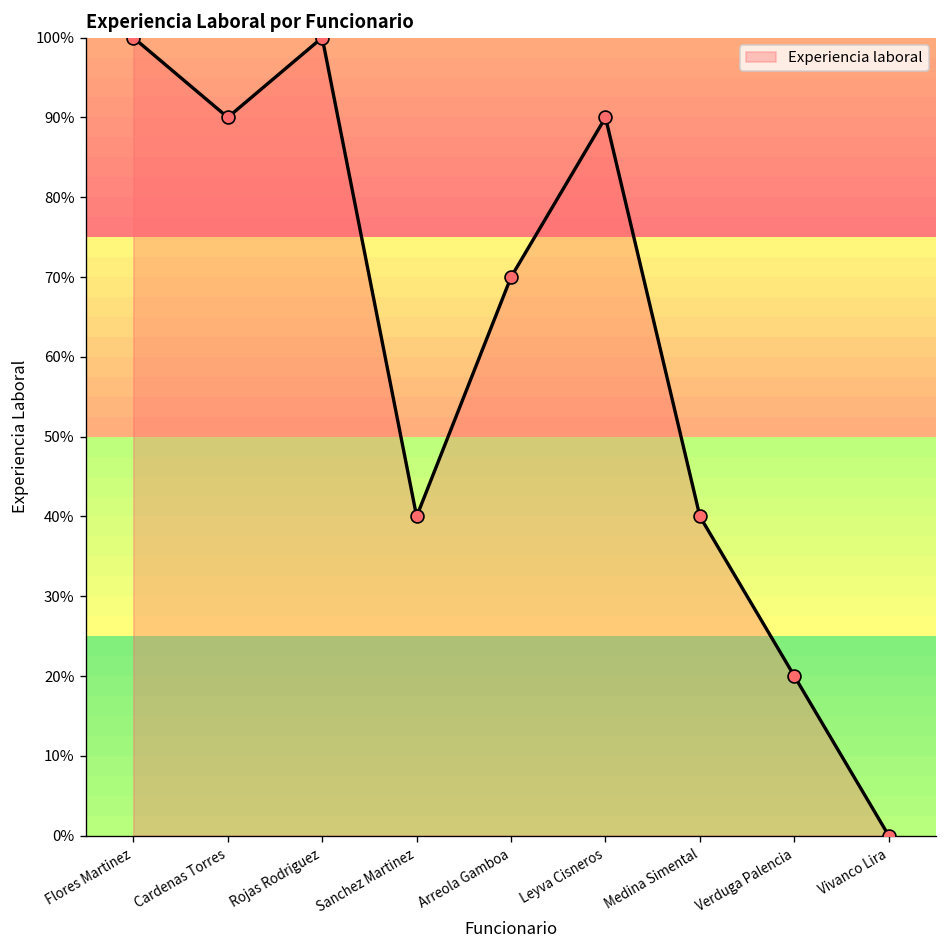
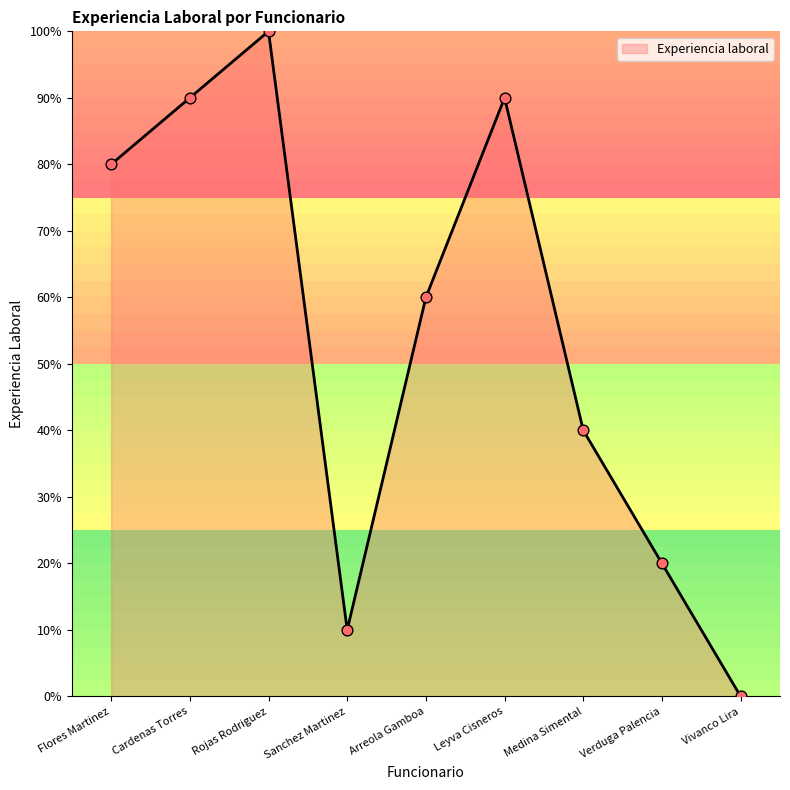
Flores Martinez: 100% -> 80%
Sanchez Martinez: 40% -> 10%
Arreola Gamboa: 70% -> 60%
